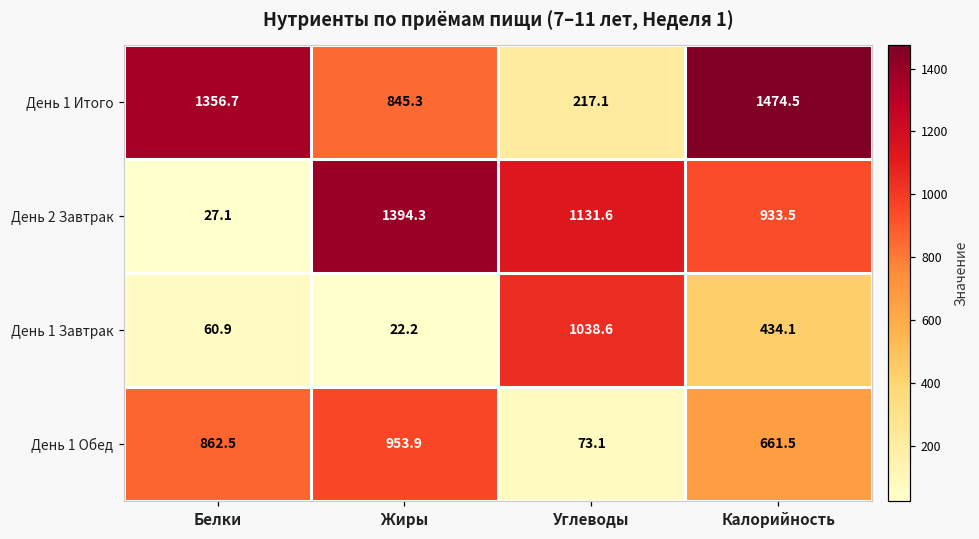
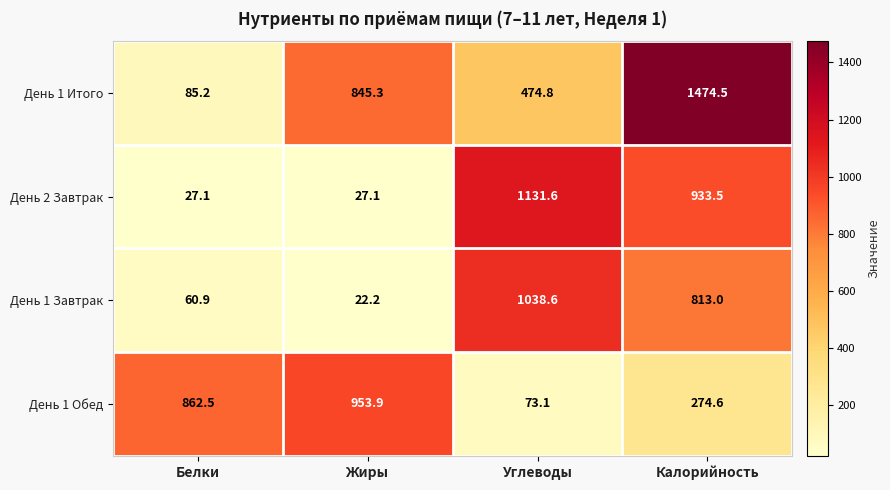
День 1 Итого, Белки: 1356.7 -> 85.2
День 1 Итого, Углеводы: 217.1 -> 474.8
День 2 Завтрак, Жиры: 1394.3 -> 27.1
День 1 Завтрак, Калорийность: 434.1 -> 813.0
День 1 Обед, Калорийность: 661.5 -> 274.6
